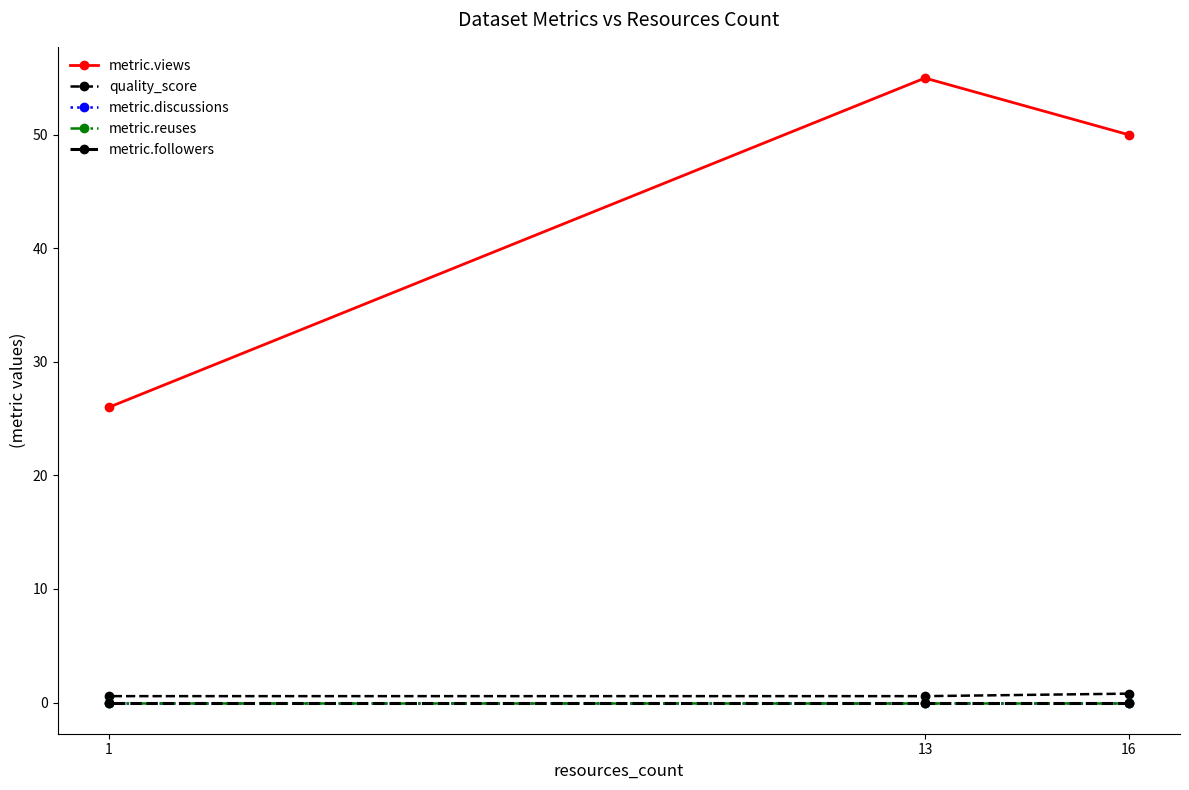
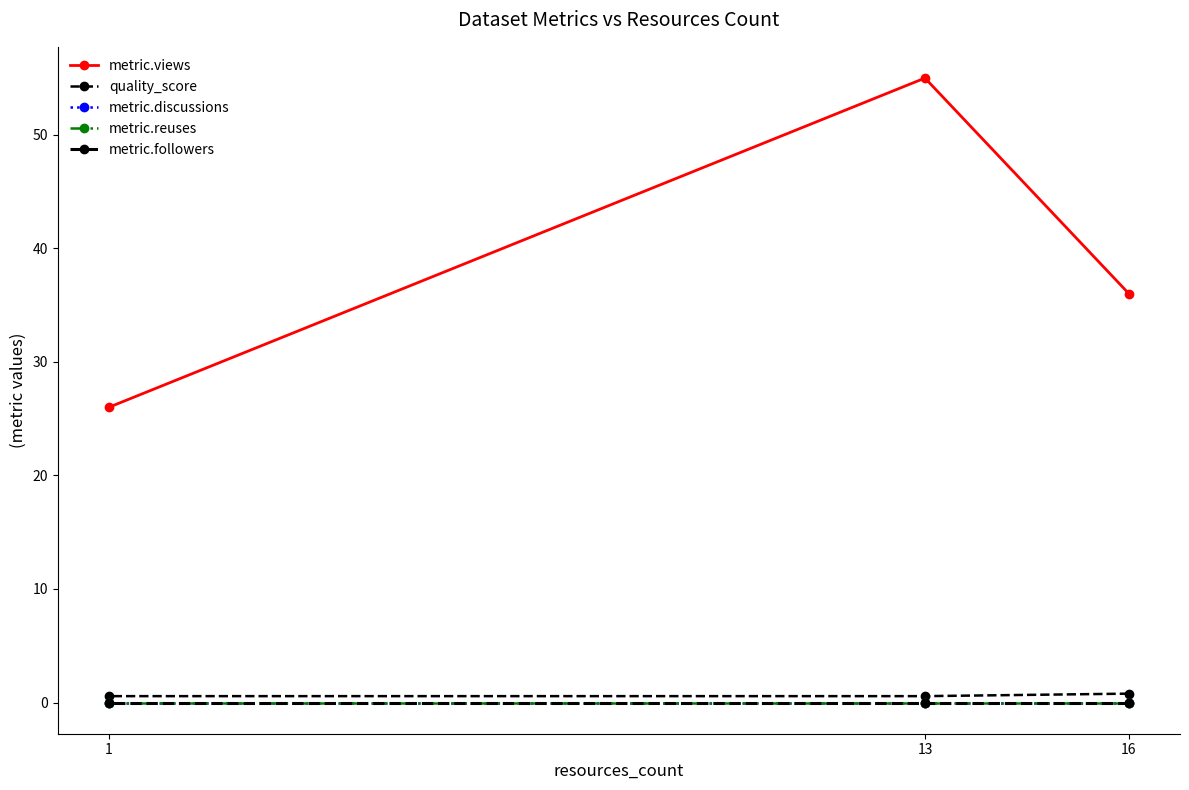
metric.views, 16: 50 -> 36
